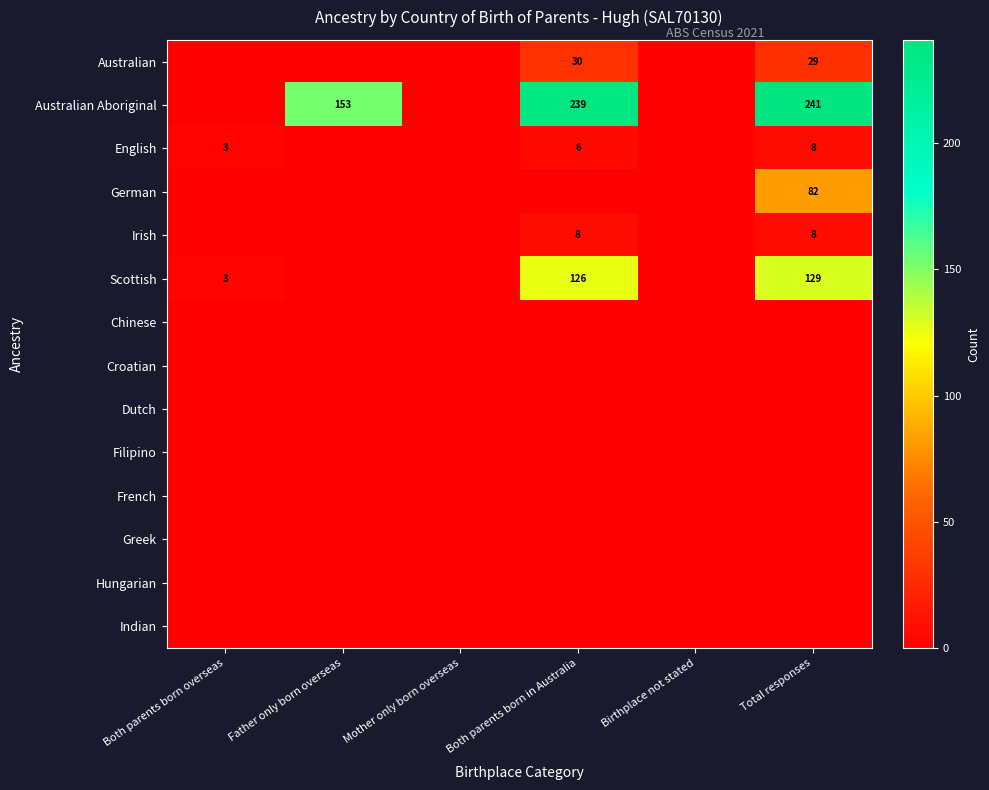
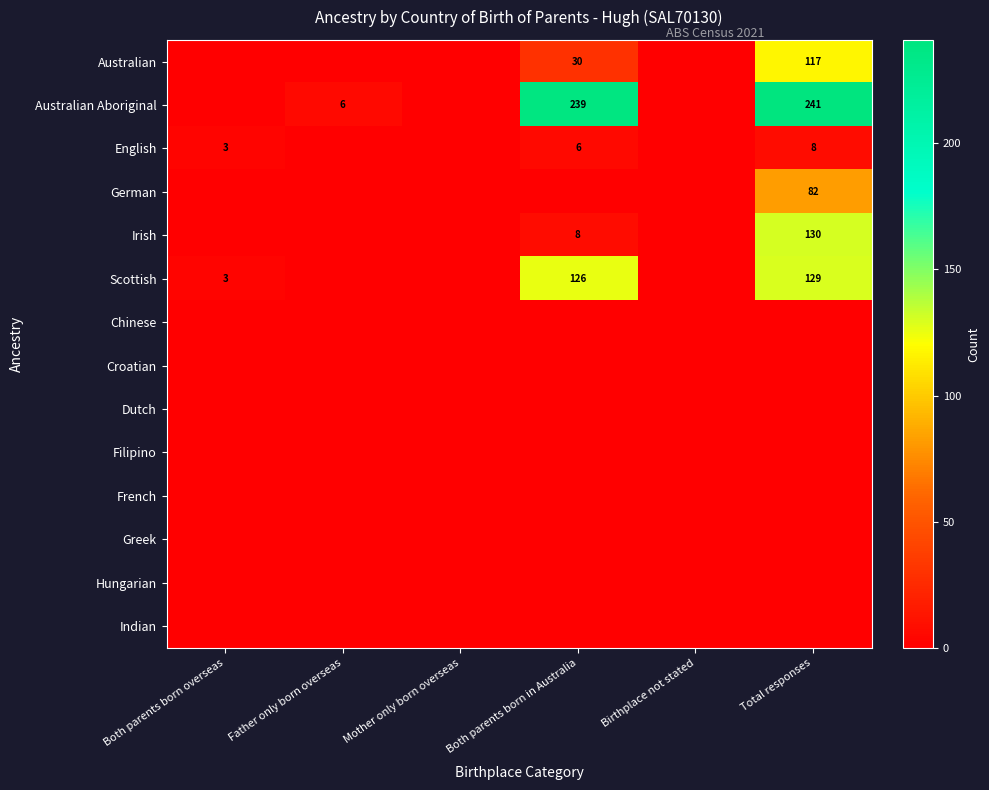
Australian, Total responses: 29 -> 117
Australian Aboriginal, Father only born overseas: 153 -> 6
Irish, Total responses: 8 -> 130
